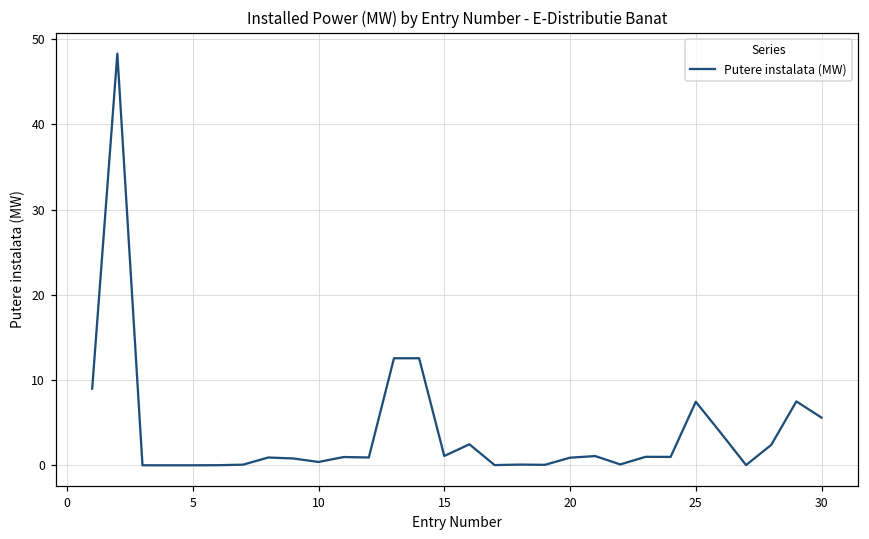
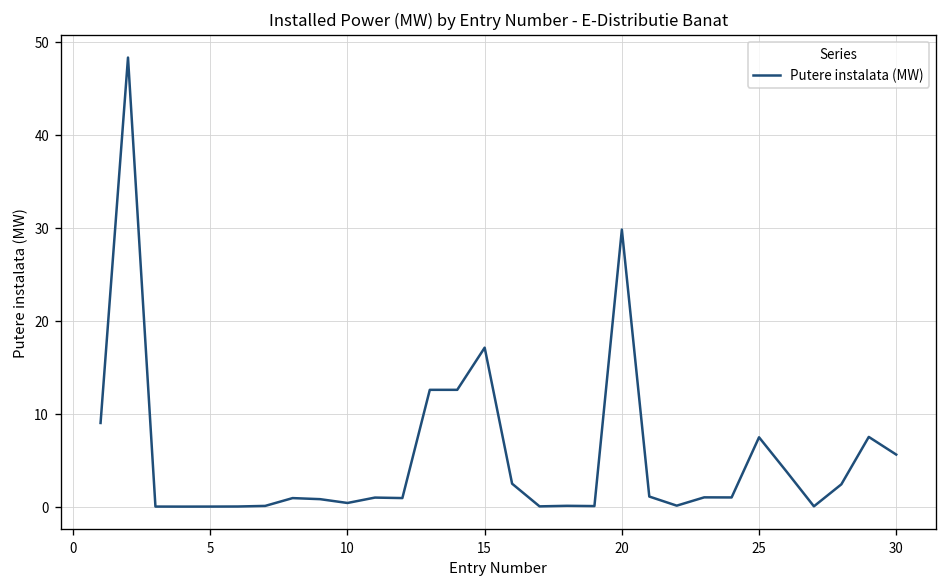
15: 1 -> 17
20: 1 -> 30
